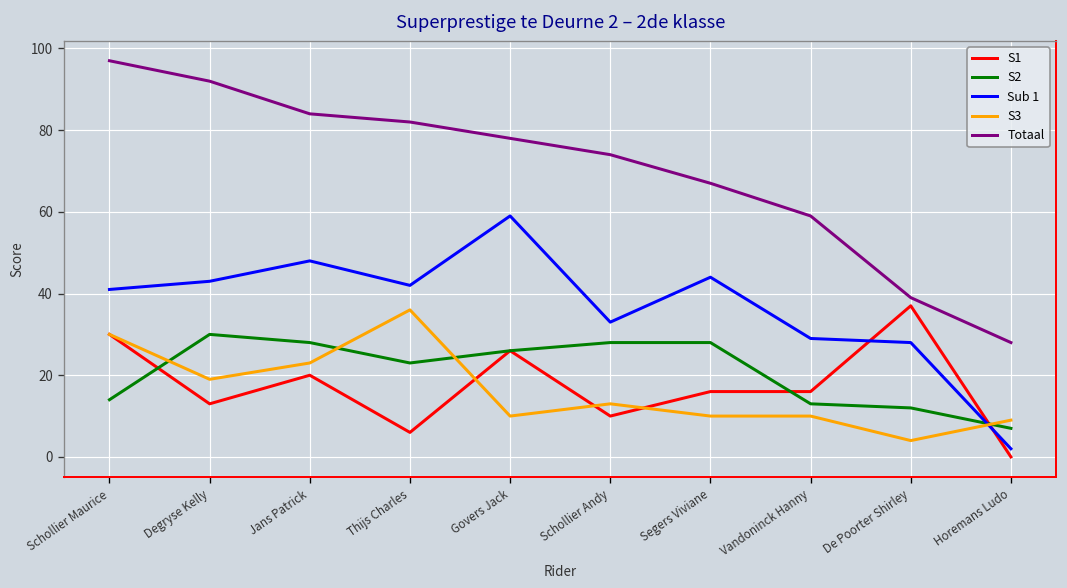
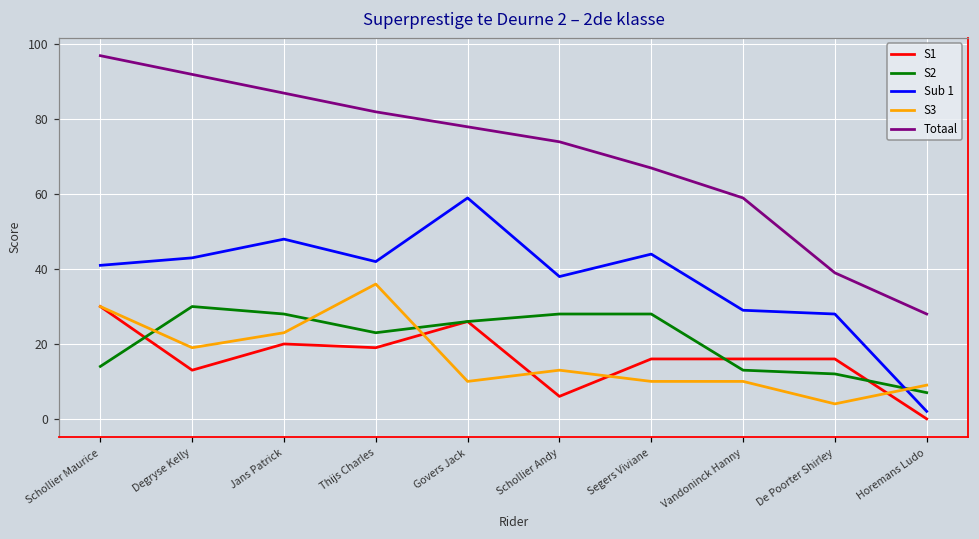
Totaal, Jans Patrick: 84 -> 87
S1, Thijs Charles: 6 -> 19
S1, Schollier Andy: 10 -> 6
Sub 1, Schollier Andy: 33 -> 38
S1, De Poorter Shirley: 37 -> 16
